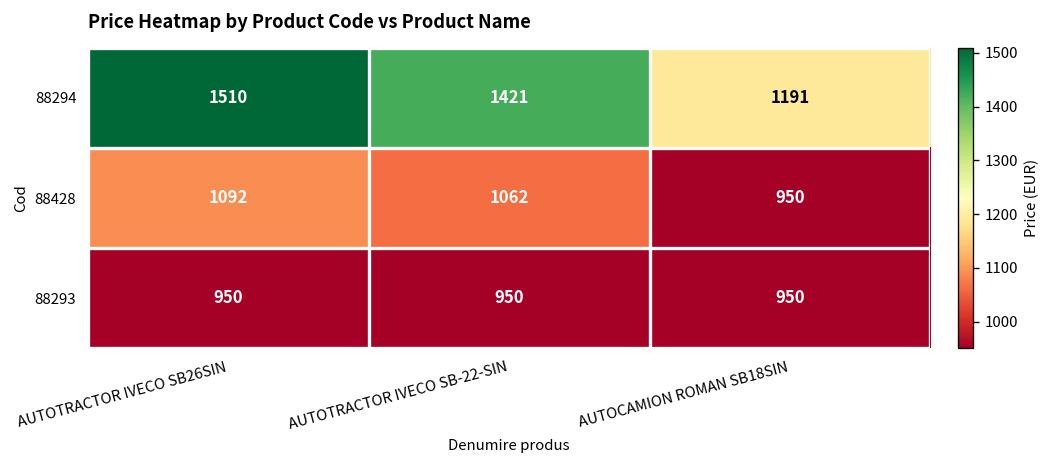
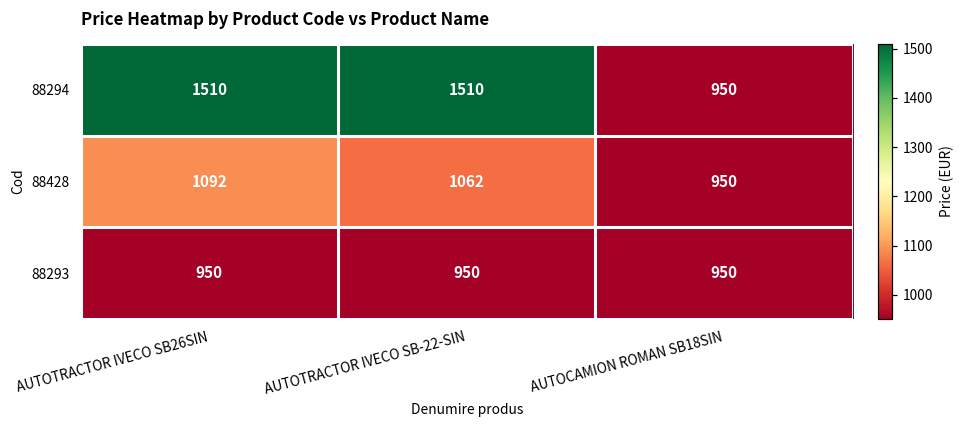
88294, AUTOTRACTOR IVECO SB-22-SIN: 1421 -> 1510
88294, AUTOCAMION ROMAN SB18SIN: 1191 -> 950
